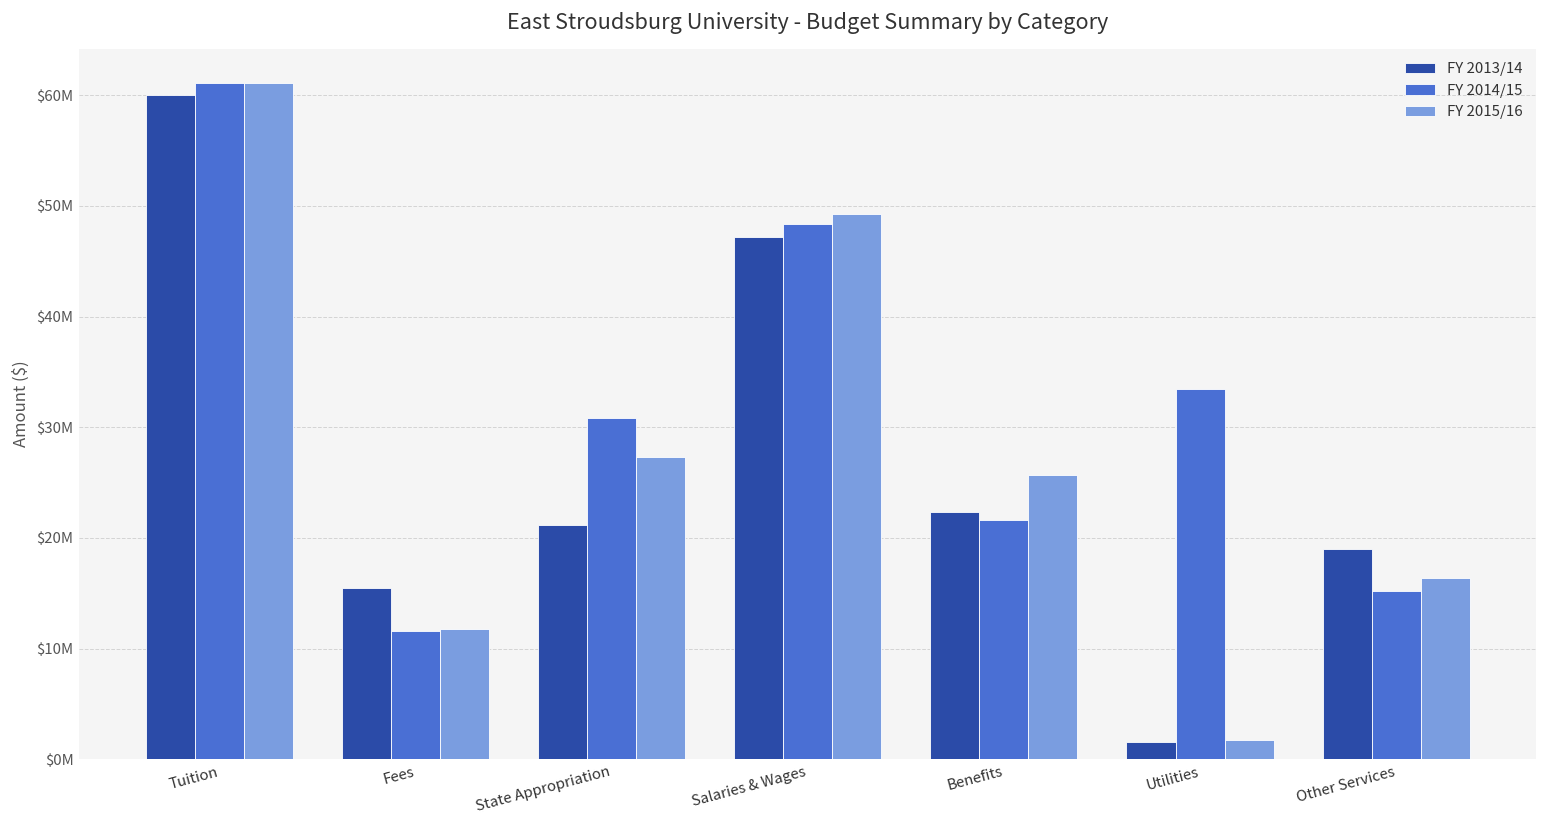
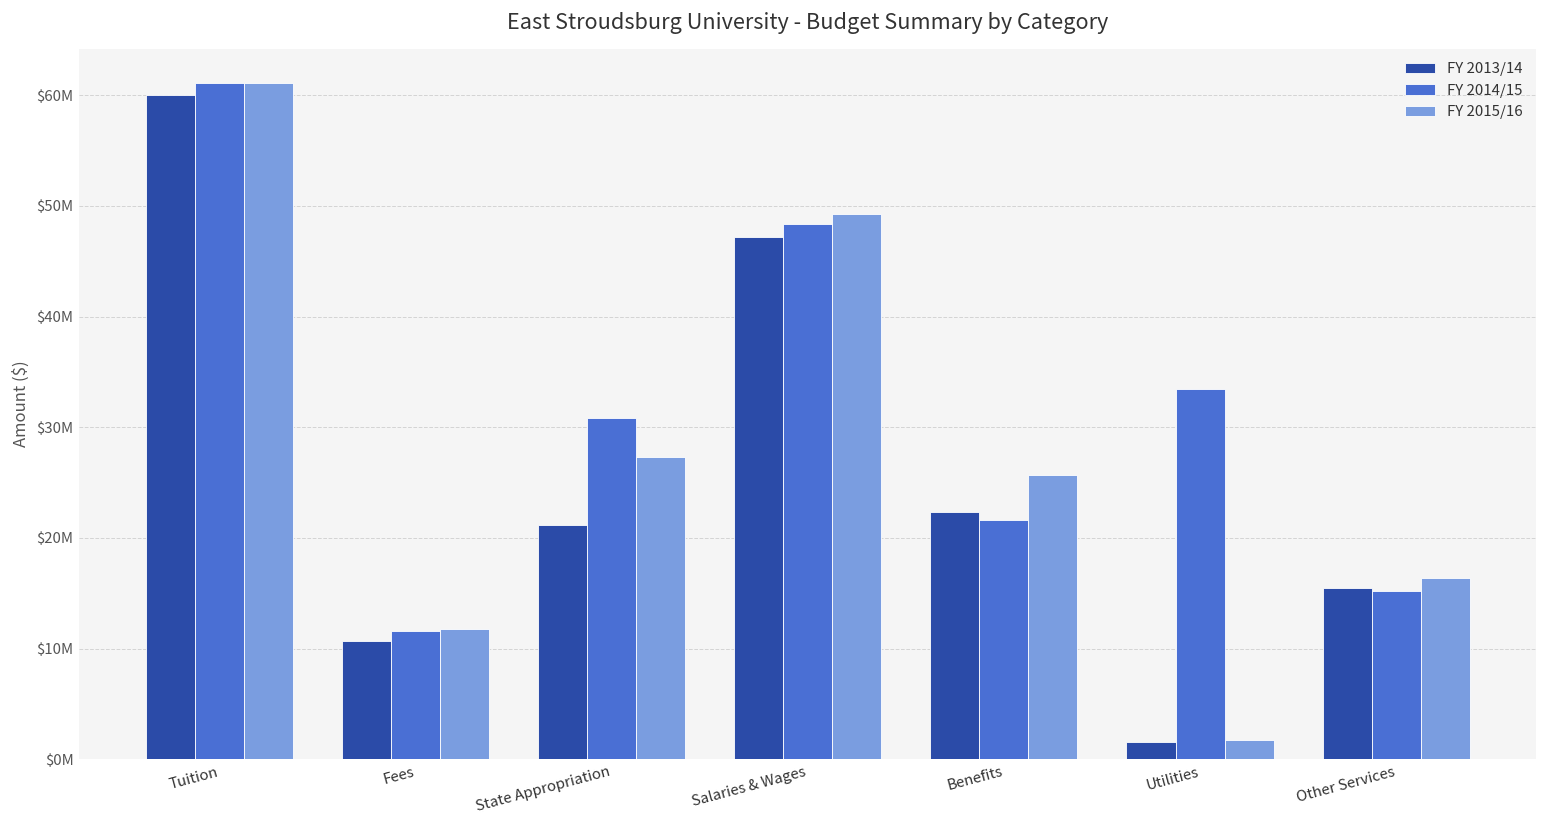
FY 2013/14, Fees: $15000000 -> $11000000
FY 2013/14, Other Services: $19000000 -> $15000000
